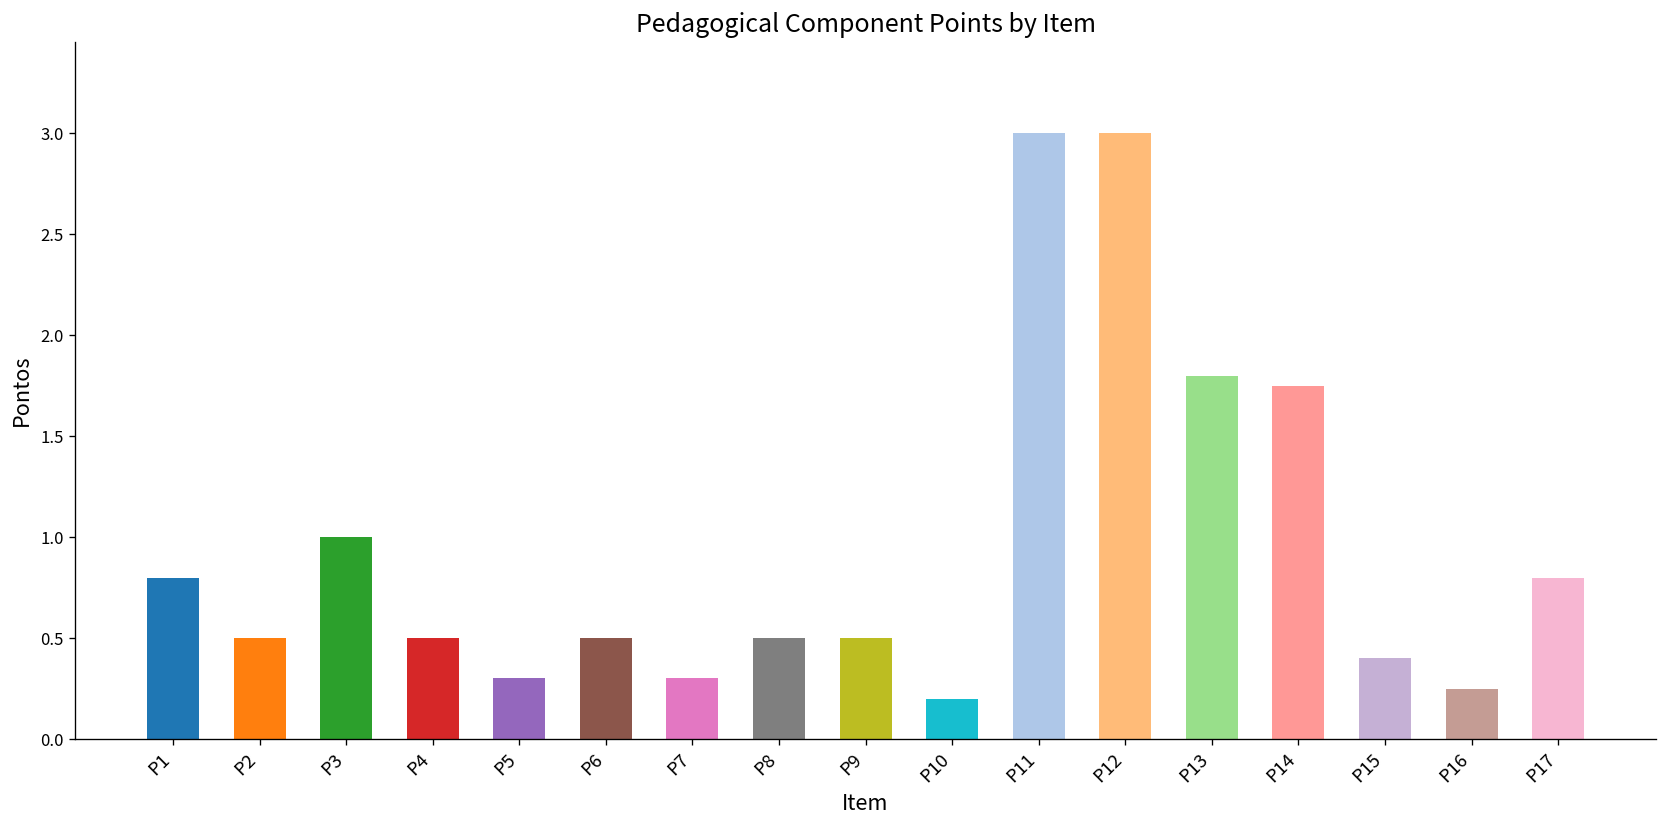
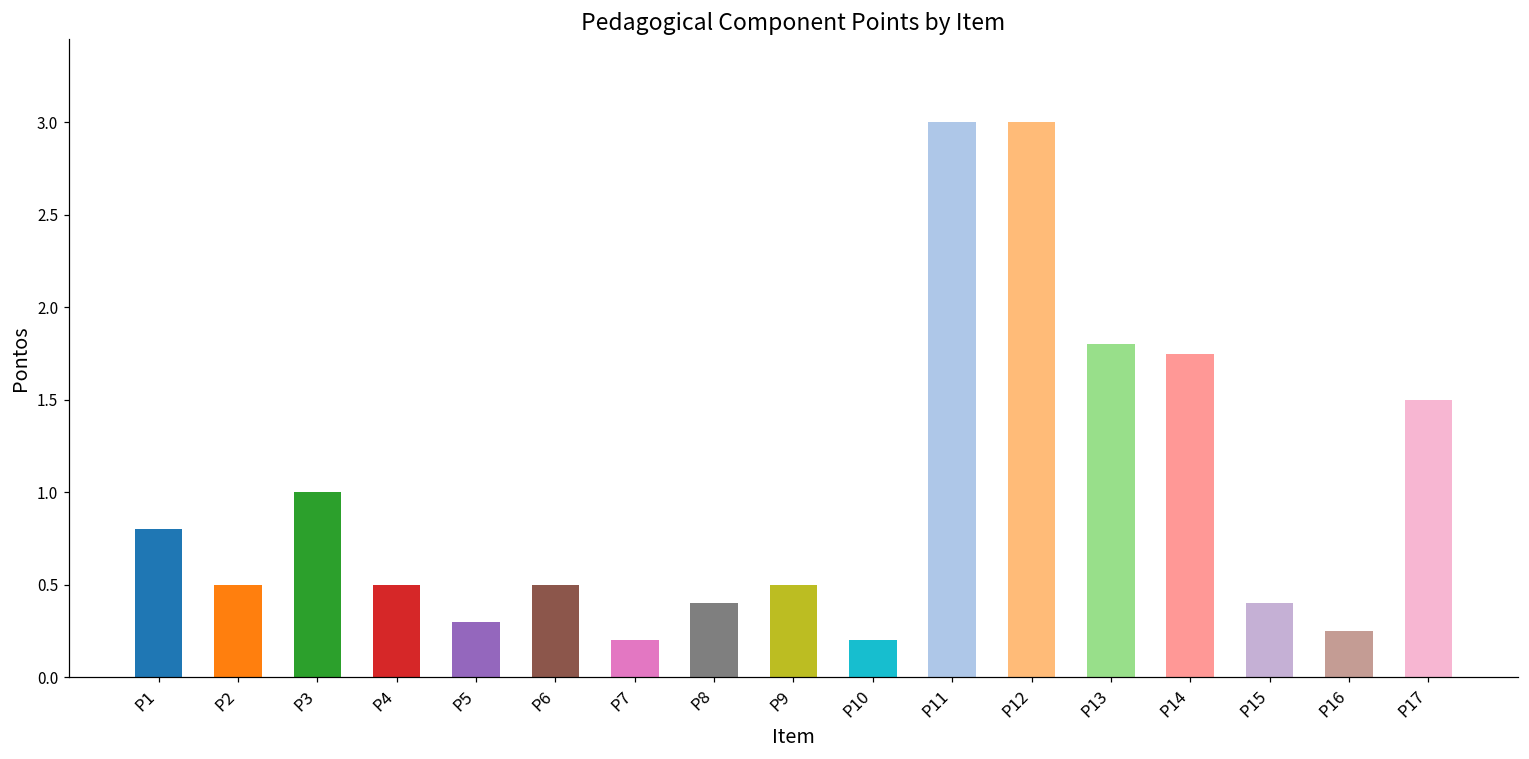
P7: 0.3 -> 0.2
P8: 0.5 -> 0.4
P17: 0.8 -> 1.5
